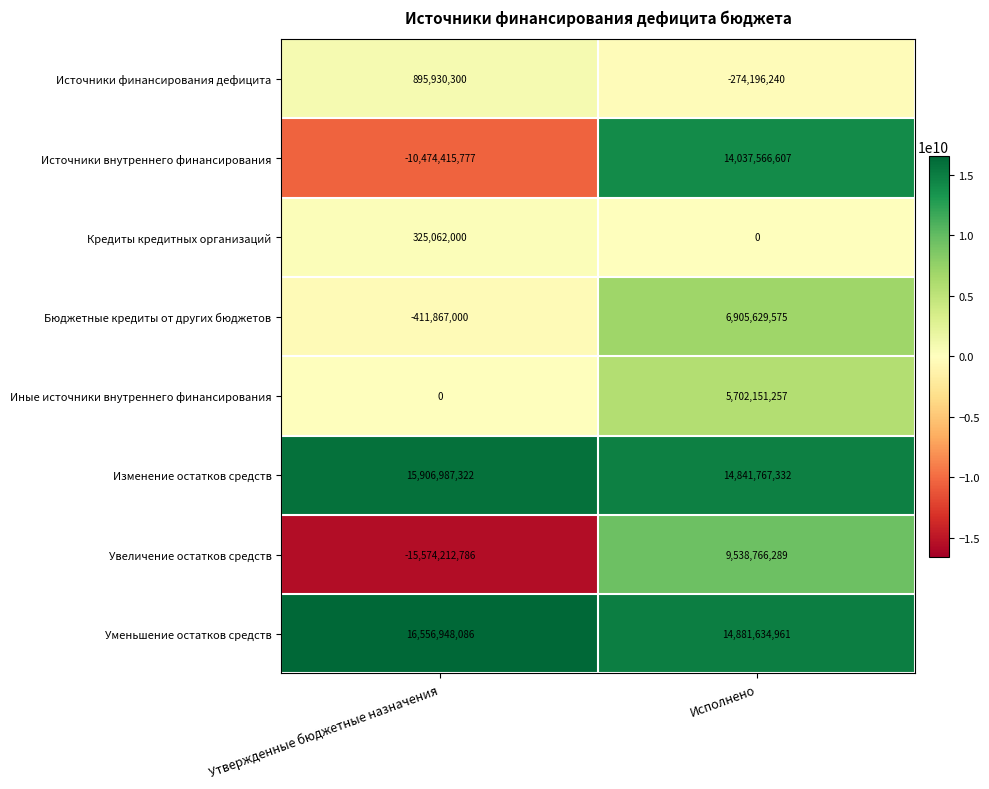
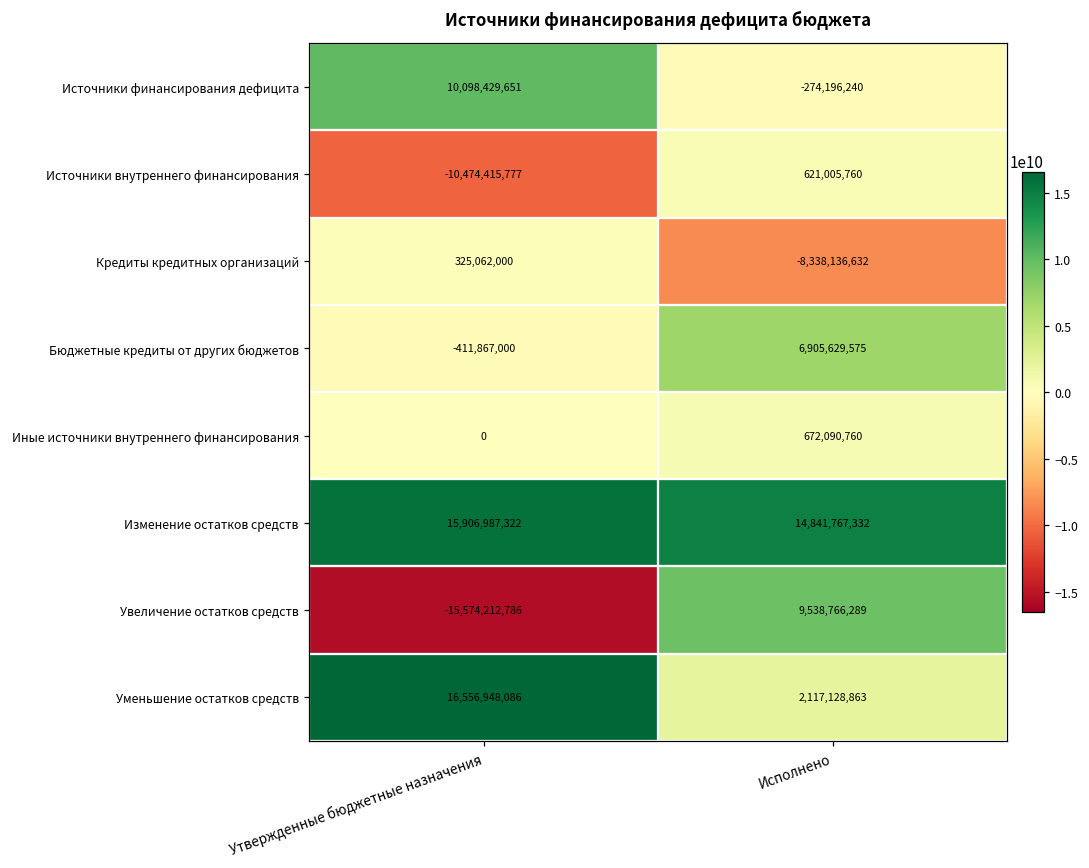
Источники финансирования дефицита, Утвержденные бюджетные назначения: 895,930,300 -> 10,098,429,651
Источники внутреннего финансирования, Исполнено: 14,037,566,607 -> 621,005,760
Кредиты кредитных организаций, Исполнено: 0 -> -8,338,136,632
Иные источники внутреннего финансирования, Исполнено: 5,702,151,257 -> 672,090,760
Уменьшение остатков средств, Исполнено: 14,881,634,961 -> 2,117,128,863
